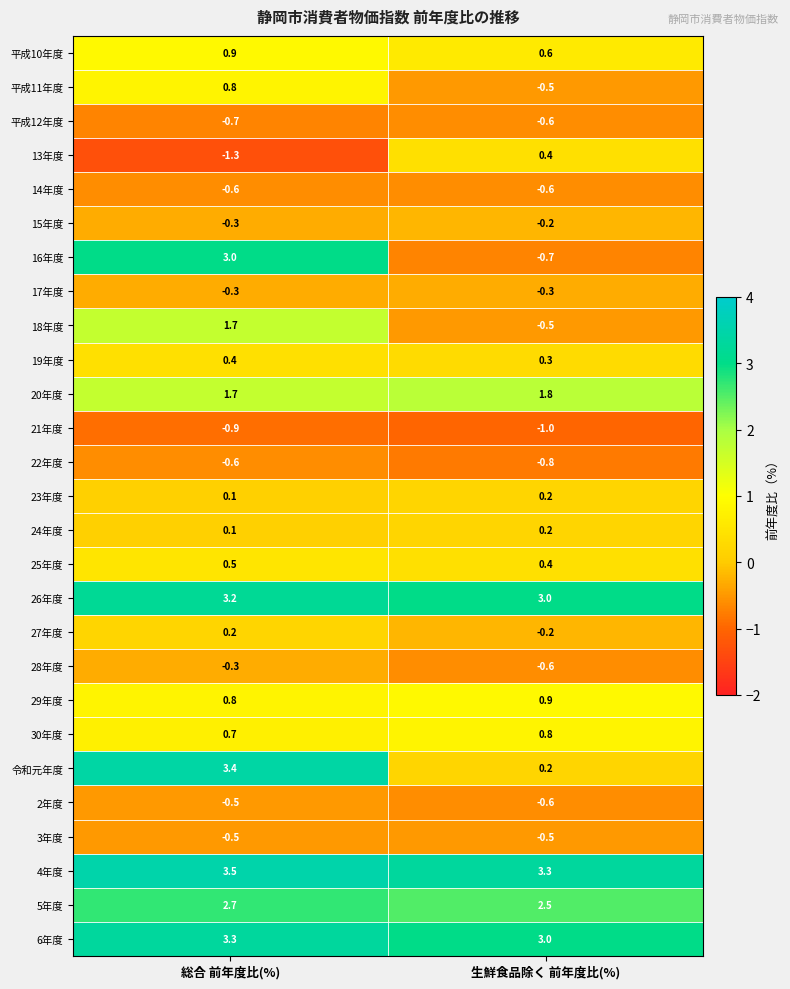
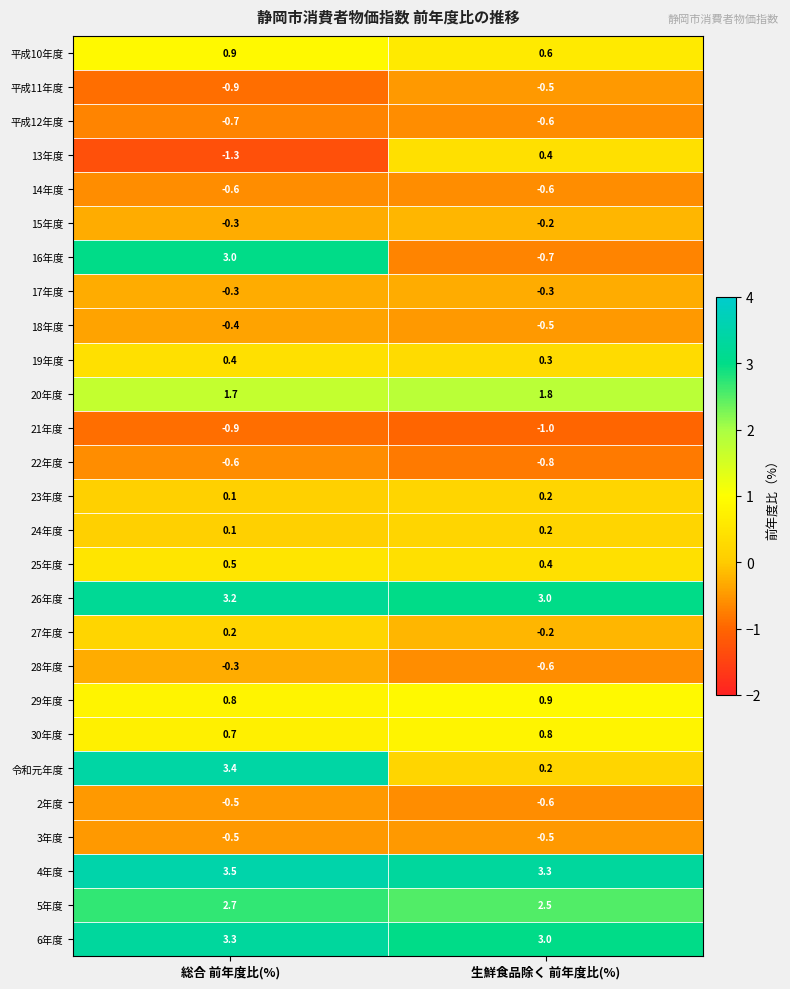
平成11年度, 総合 前年度比(%): 0.8 -> -0.9
18年度, 総合 前年度比(%): 1.7 -> -0.4
